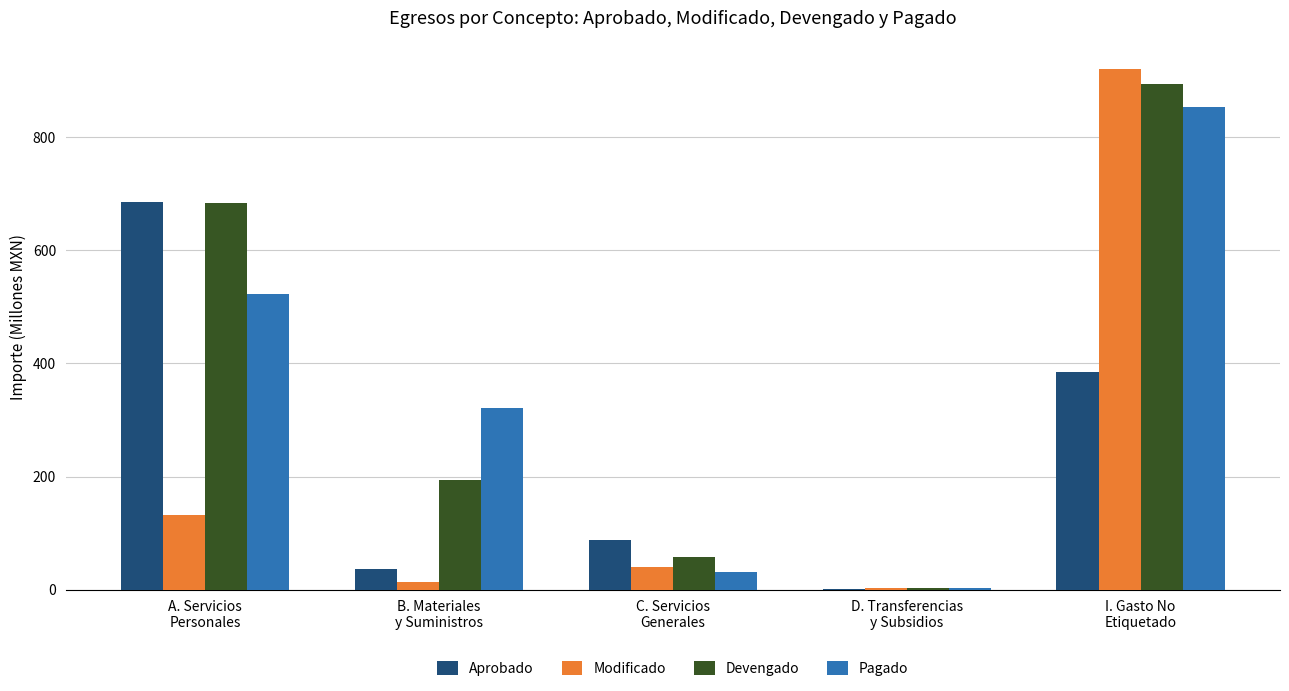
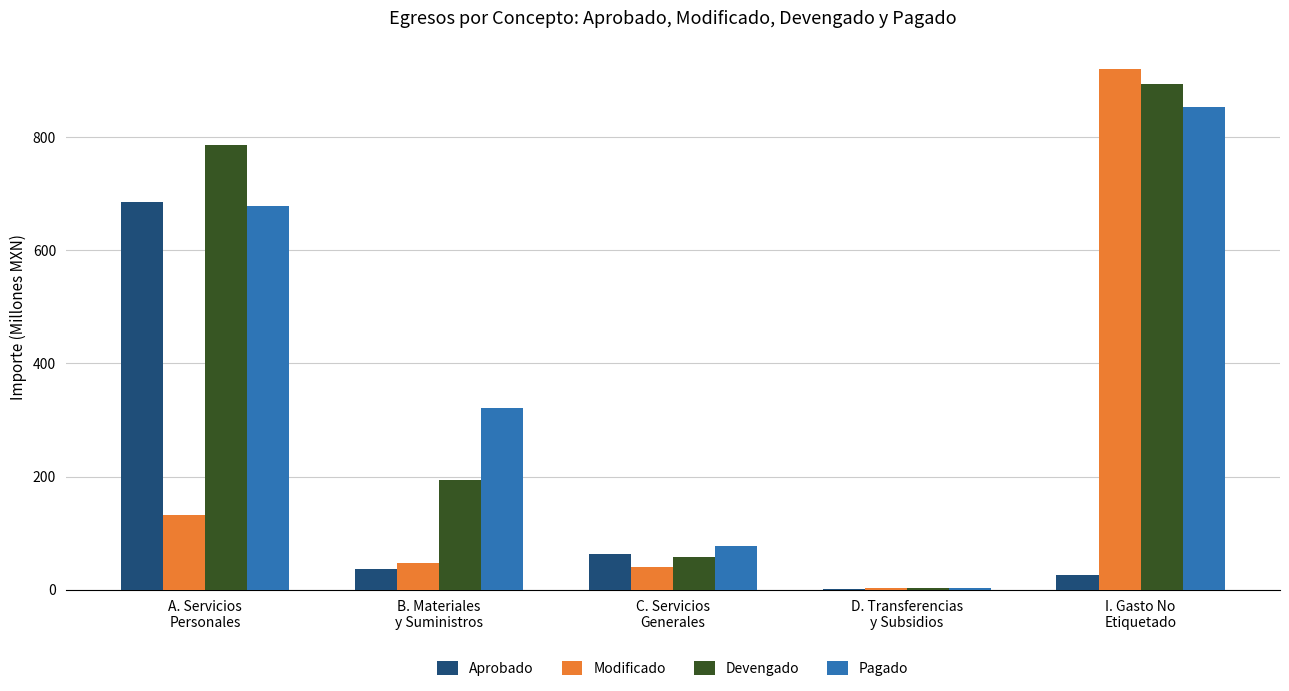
Devengado, A. Servicios Personales: 680 -> 790
Pagado, A. Servicios Personales: 520 -> 680
Modificado, B. Materiales y Suministros: 10 -> 50
Aprobado, C. Servicios Generales: 90 -> 60
Pagado, C. Servicios Generales: 30 -> 80
Aprobado, I. Gasto No Etiquetado: 380 -> 30
